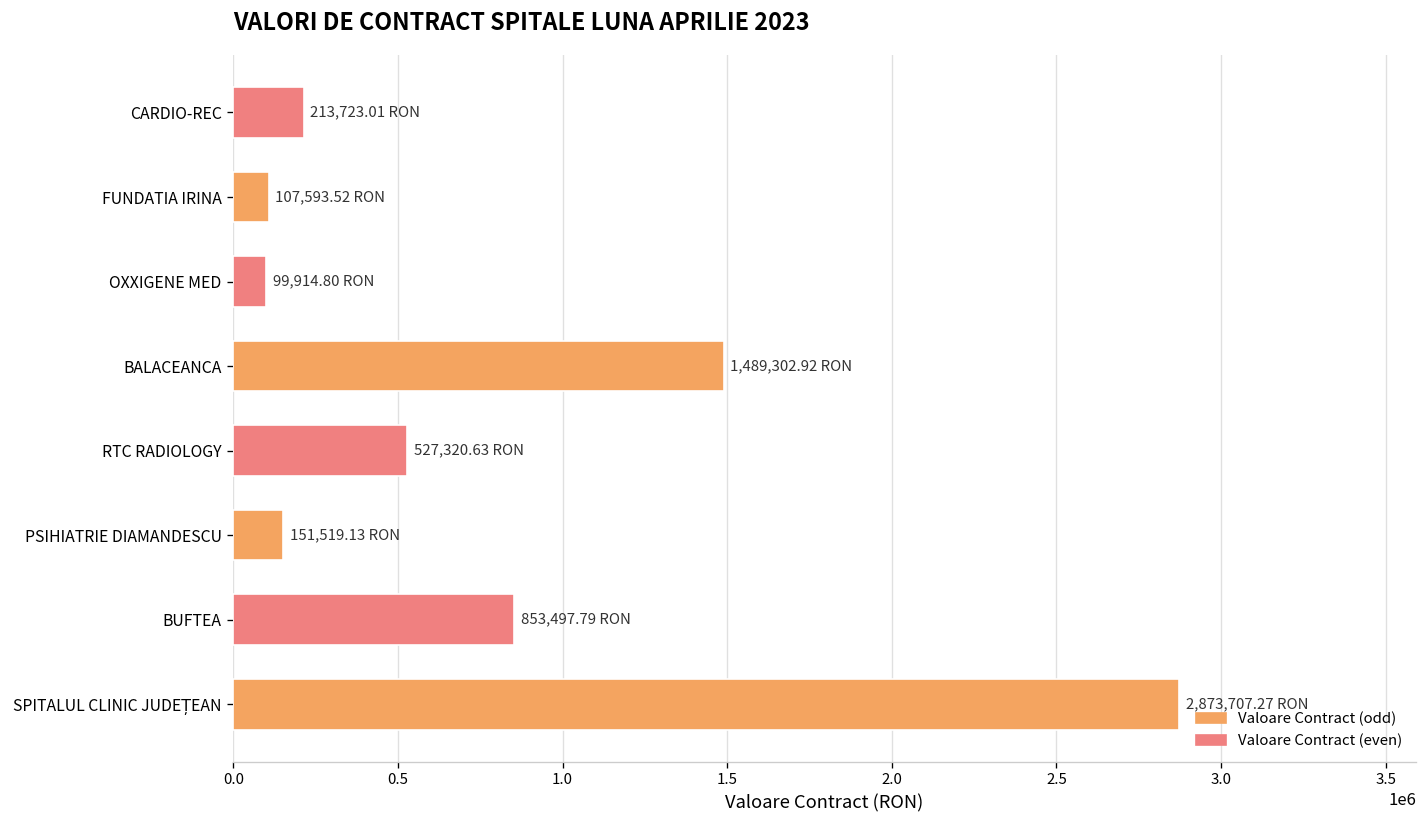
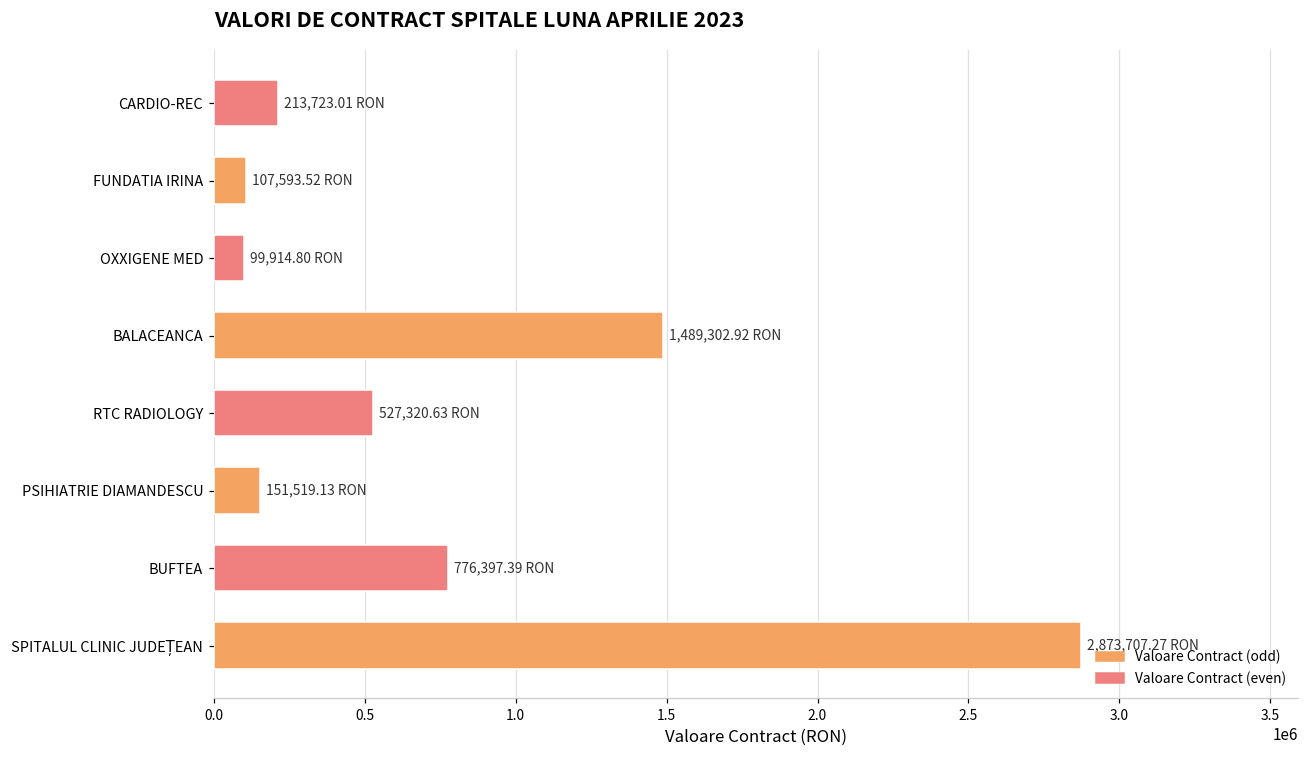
BUFTEA: 853,497.79 -> 776,397.39
